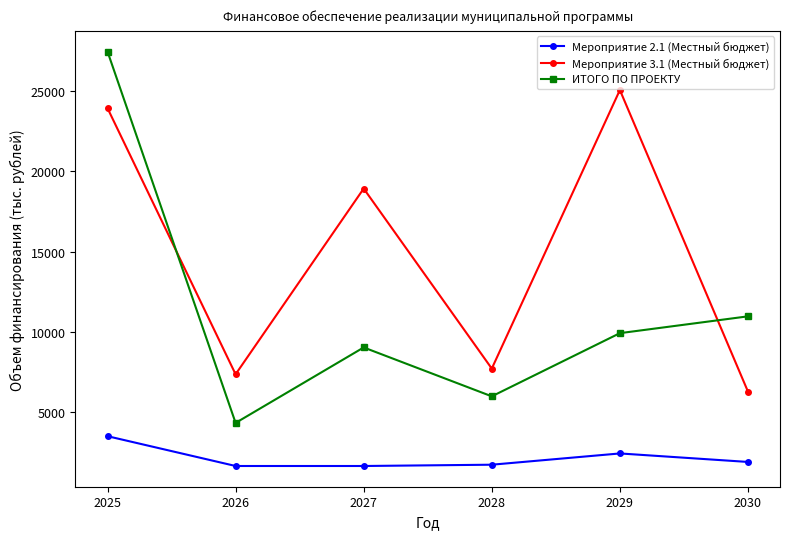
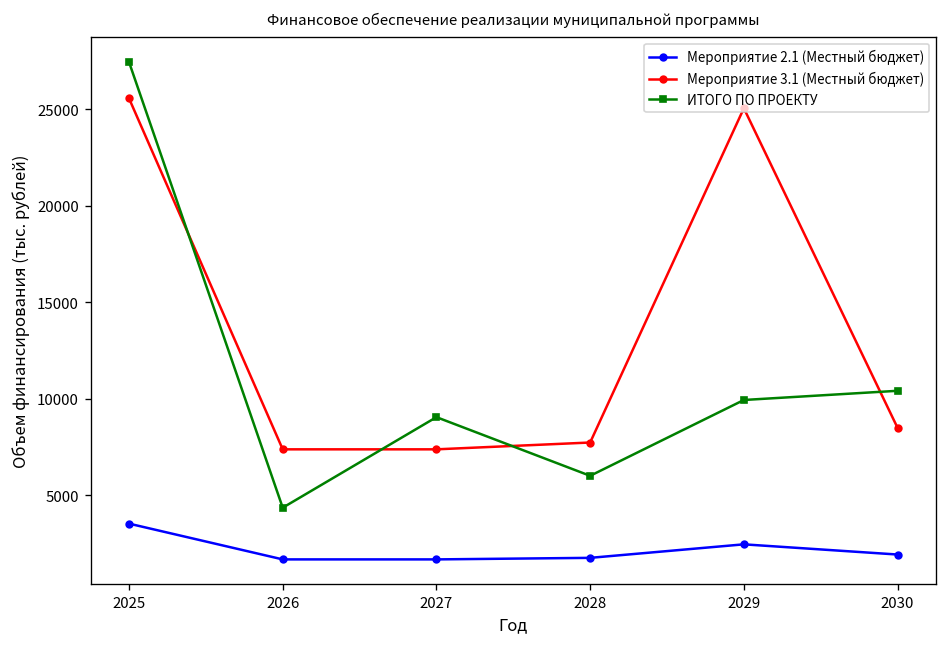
Мероприятие 3.1 (Местный бюджет), 2025: 23900 -> 25600
Мероприятие 3.1 (Местный бюджет), 2027: 18900 -> 7400
Мероприятие 3.1 (Местный бюджет), 2030: 6300 -> 8500
ИТОГО ПО ПРОЕКТУ, 2030: 11000 -> 10400
